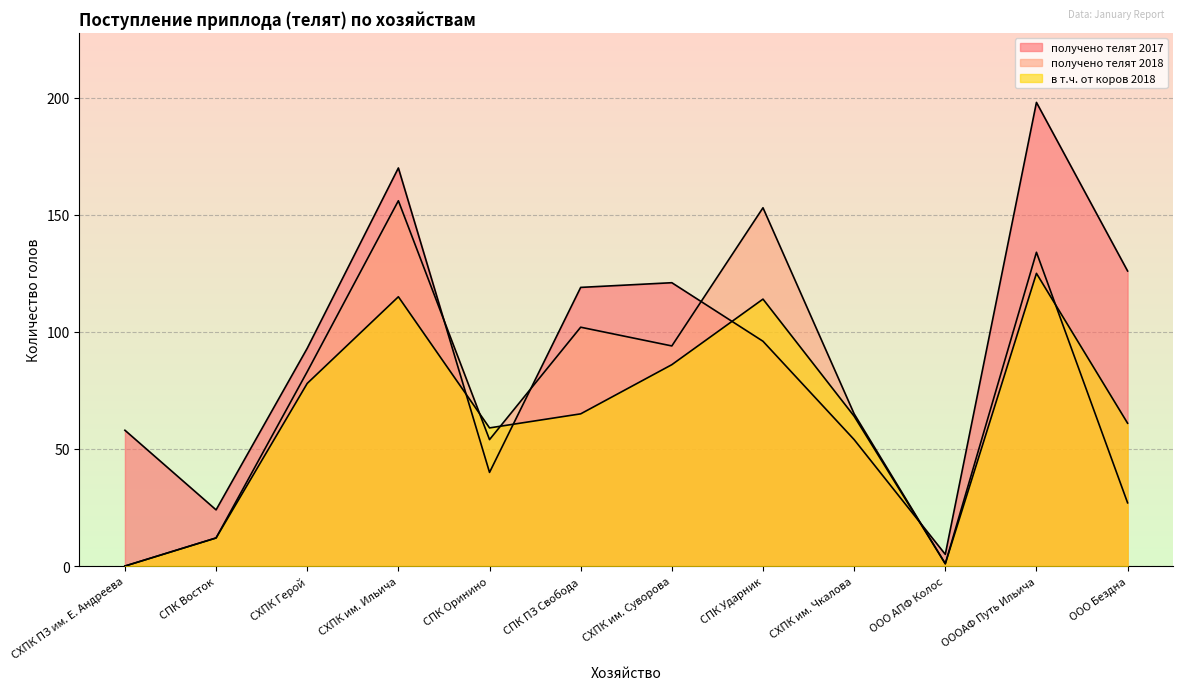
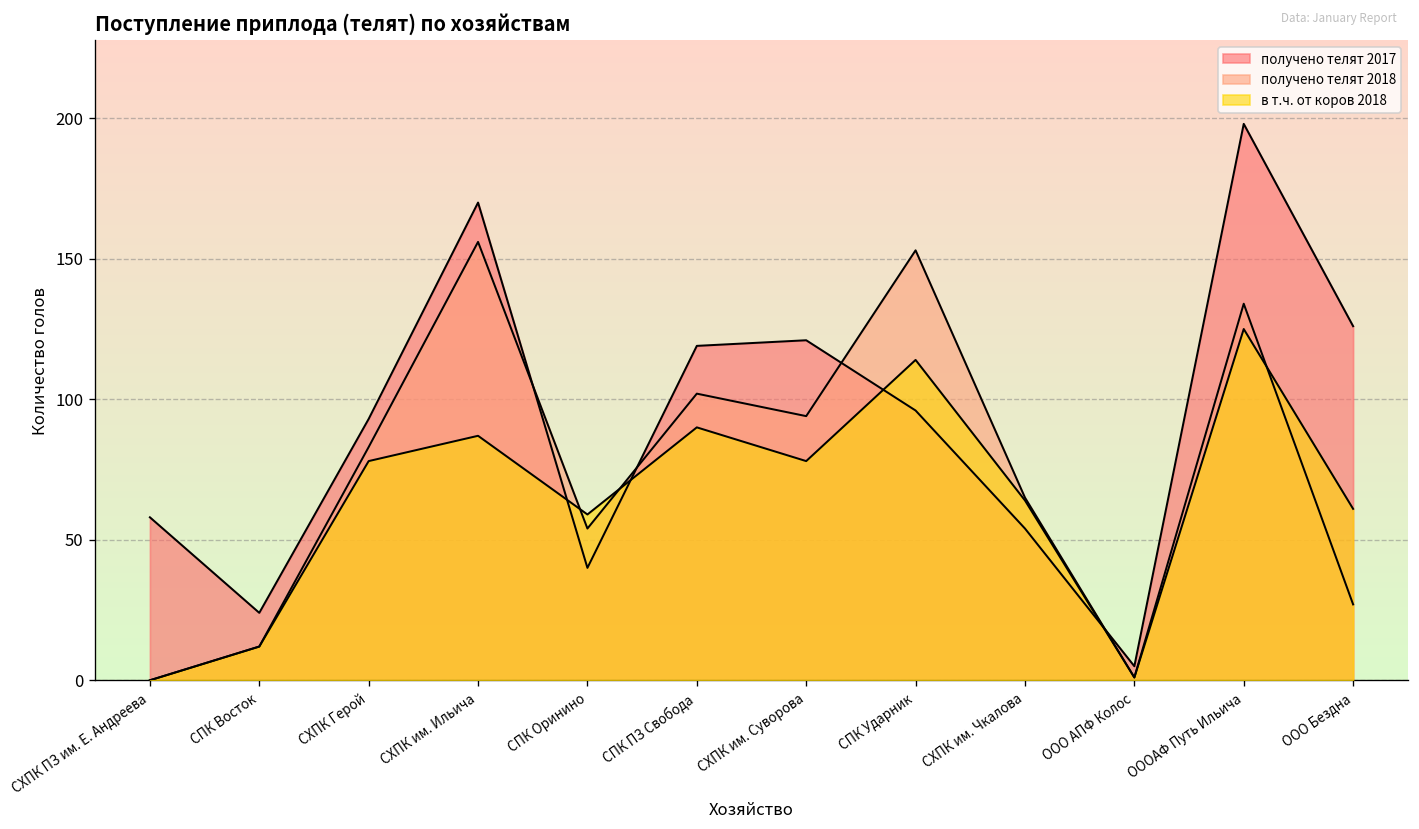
в т.ч. от коров 2018, СХПК им. Ильича: 115 -> 87
в т.ч. от коров 2018, СПК ПЗ Свобода: 65 -> 90
в т.ч. от коров 2018, СХПК им. Суворова: 86 -> 78
